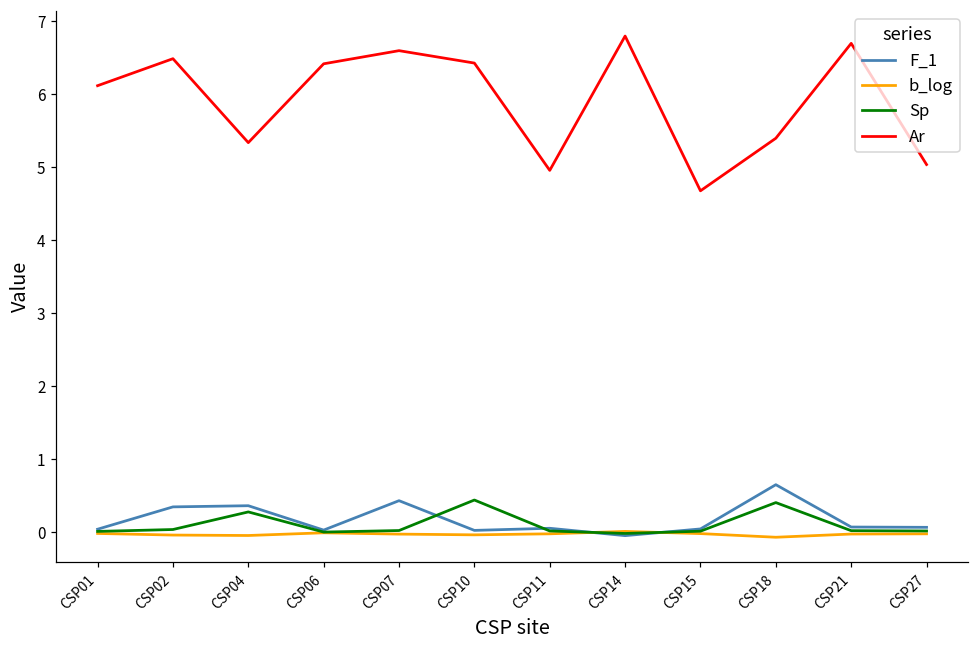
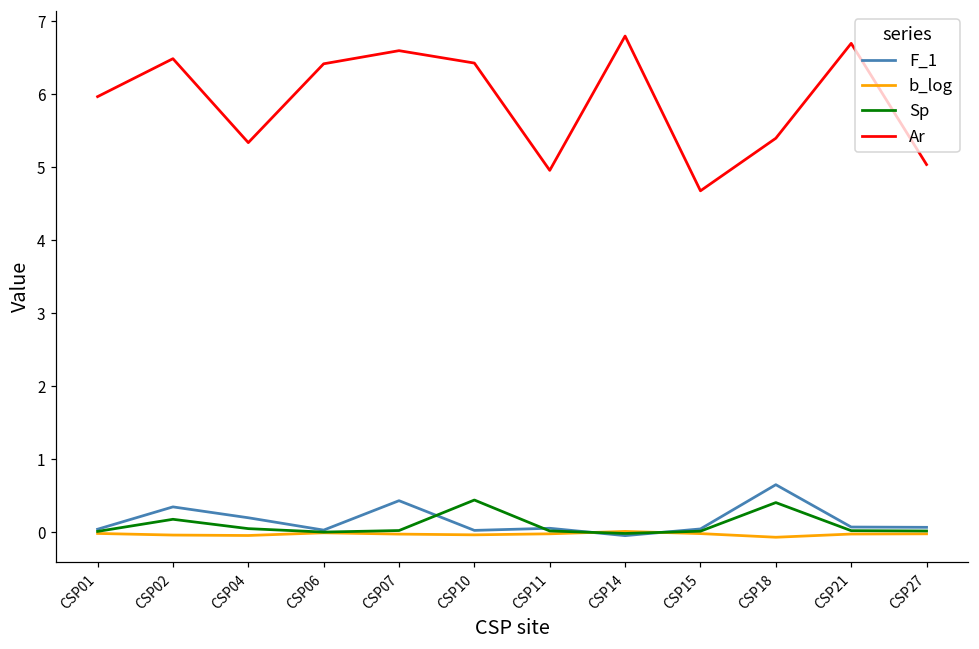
Ar, CSP01: 6.1 -> 6.0
Sp, CSP02: 0.0 -> 0.2
F_1, CSP04: 0.4 -> 0.2
Sp, CSP04: 0.3 -> 0.1
